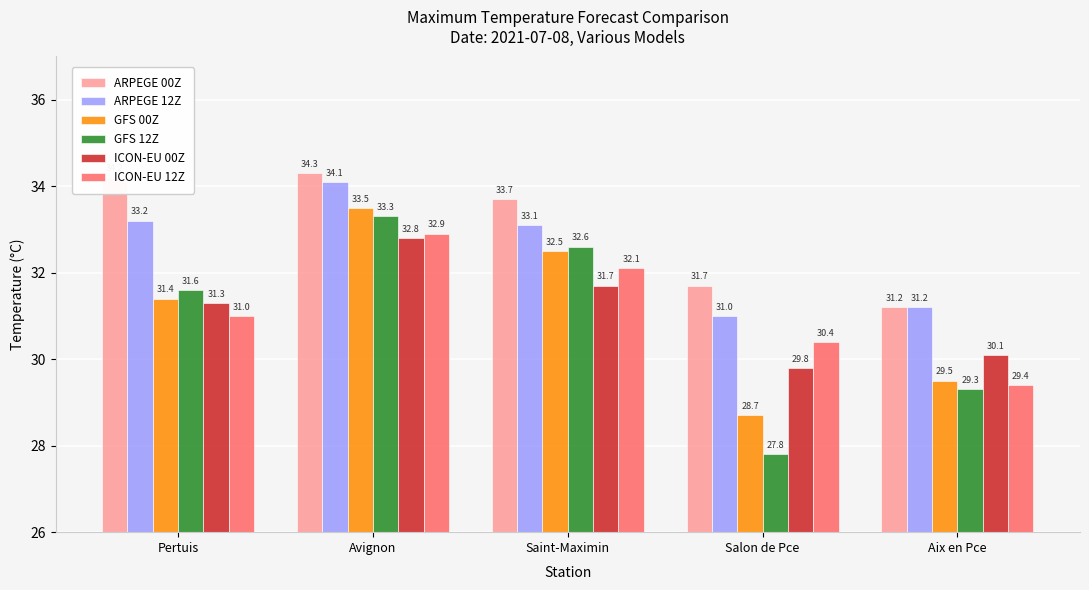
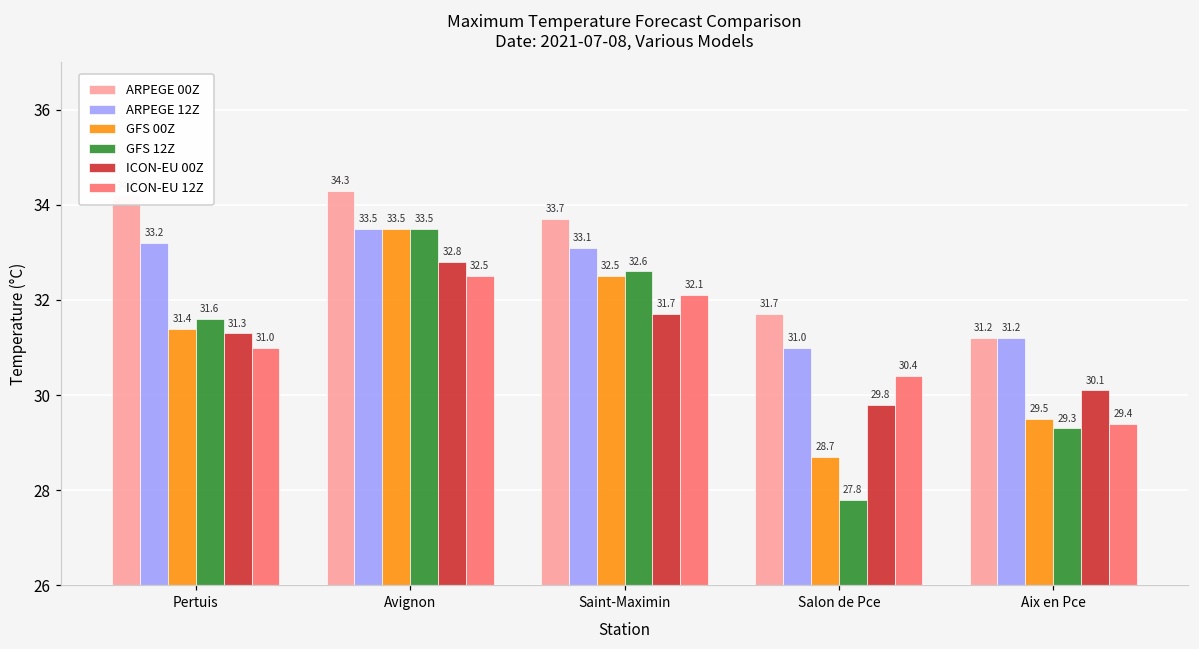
ARPEGE 12Z, Avignon: 34.1 -> 33.5
GFS 12Z, Avignon: 33.3 -> 33.5
ICON-EU 12Z, Avignon: 32.9 -> 32.5
